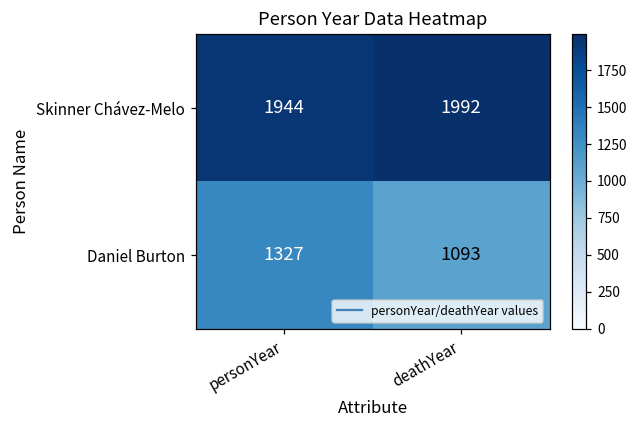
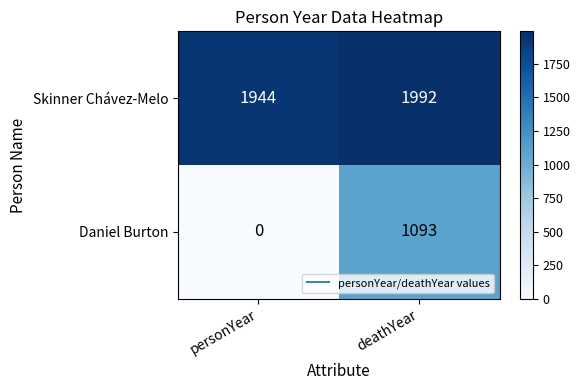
Daniel Burton, personYear: 1327 -> 0
